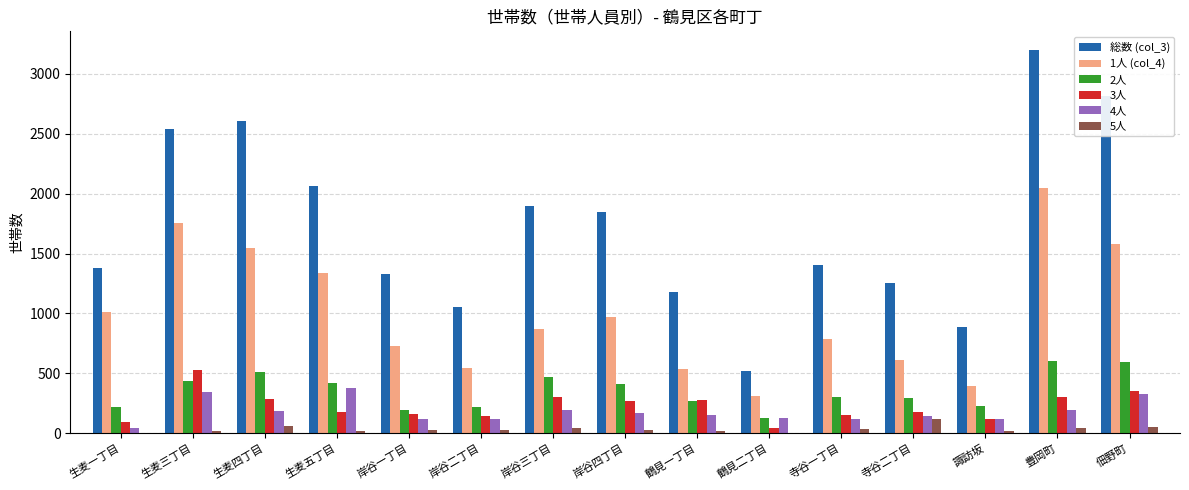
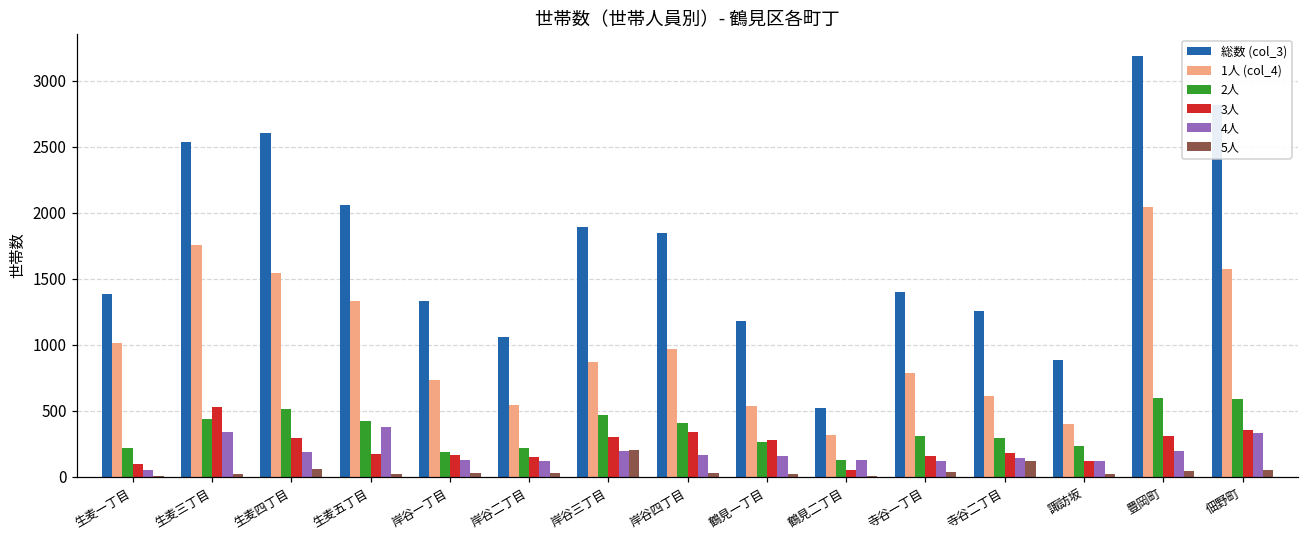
5人, 岸谷三丁目: 50 -> 200
3人, 岸谷四丁目: 270 -> 340
